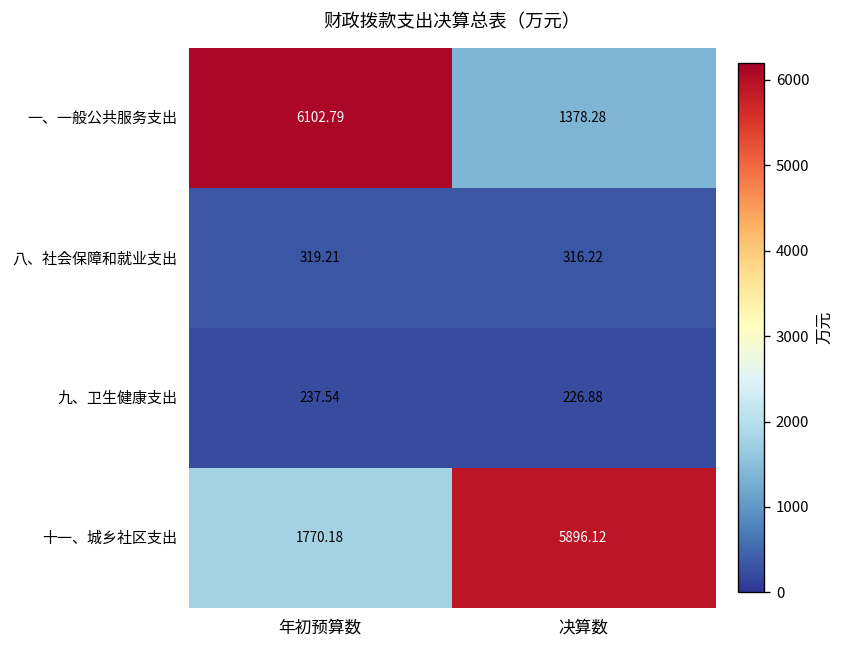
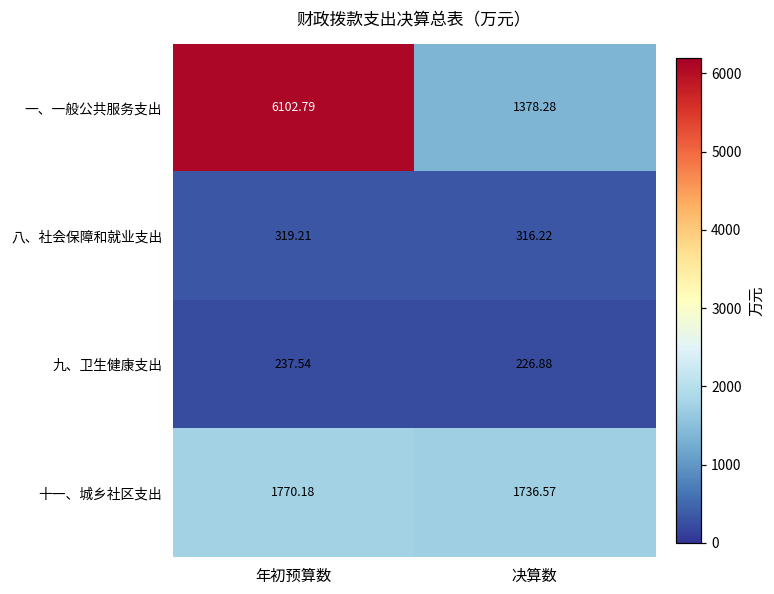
十一、城乡社区支出, 决算数: 5896.12 -> 1736.57
